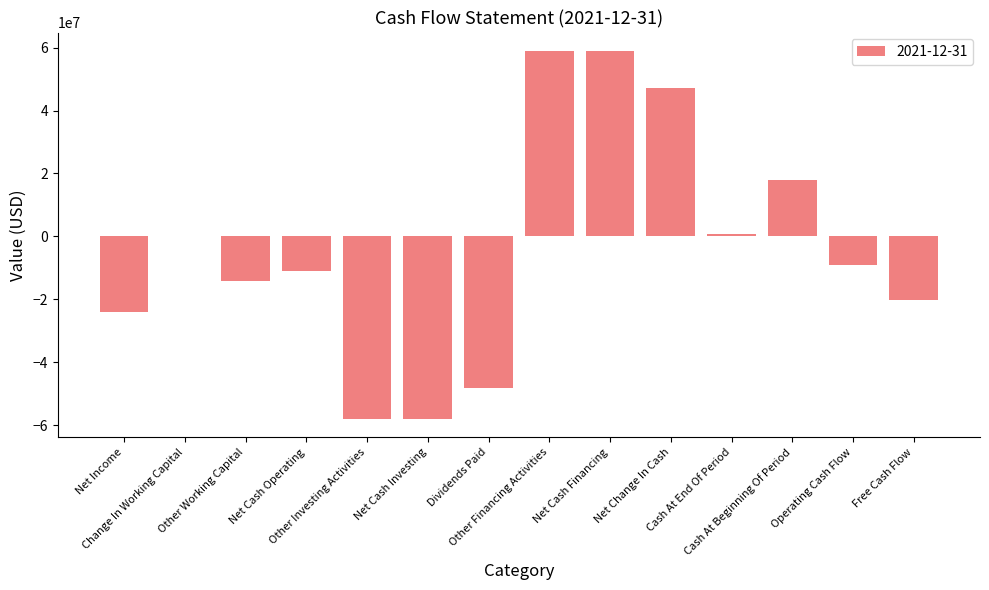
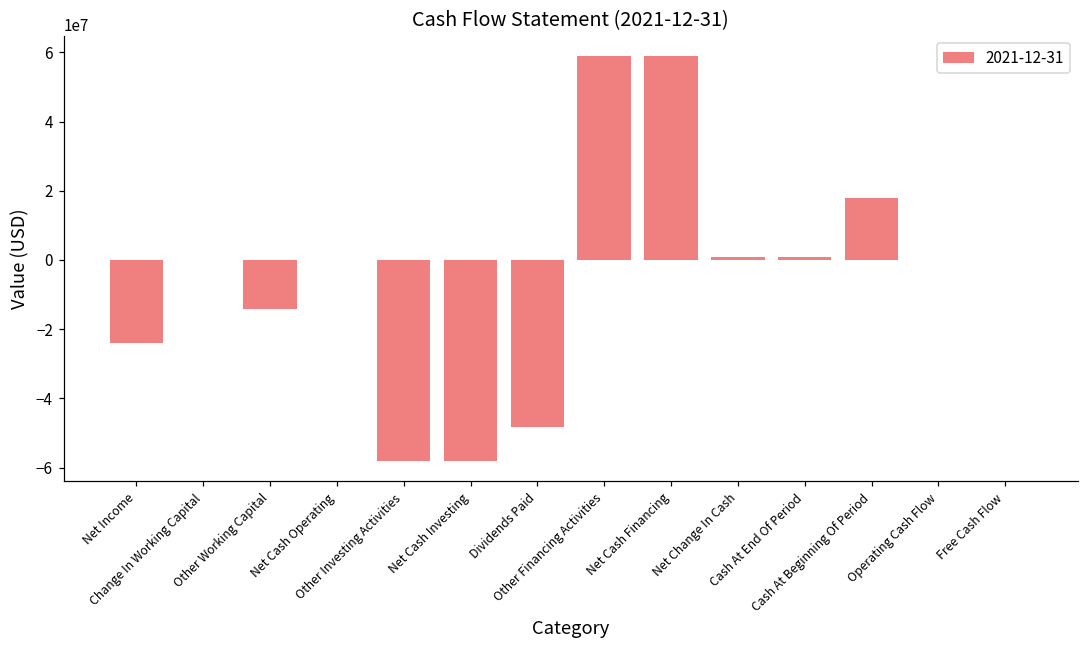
Net Cash Operating: -11000000 -> 0
Net Change In Cash: 47000000 -> 1000000
Operating Cash Flow: -9000000 -> 0
Free Cash Flow: -20000000 -> 0
